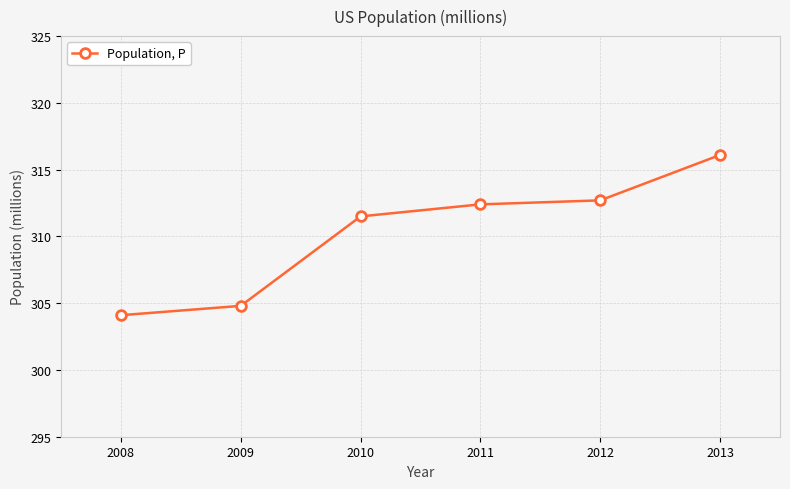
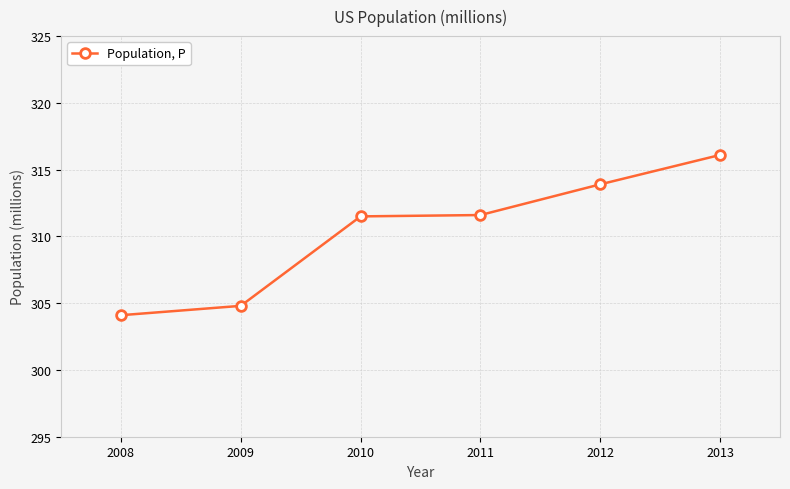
2011: 312.4 -> 311.6
2012: 312.7 -> 313.9
